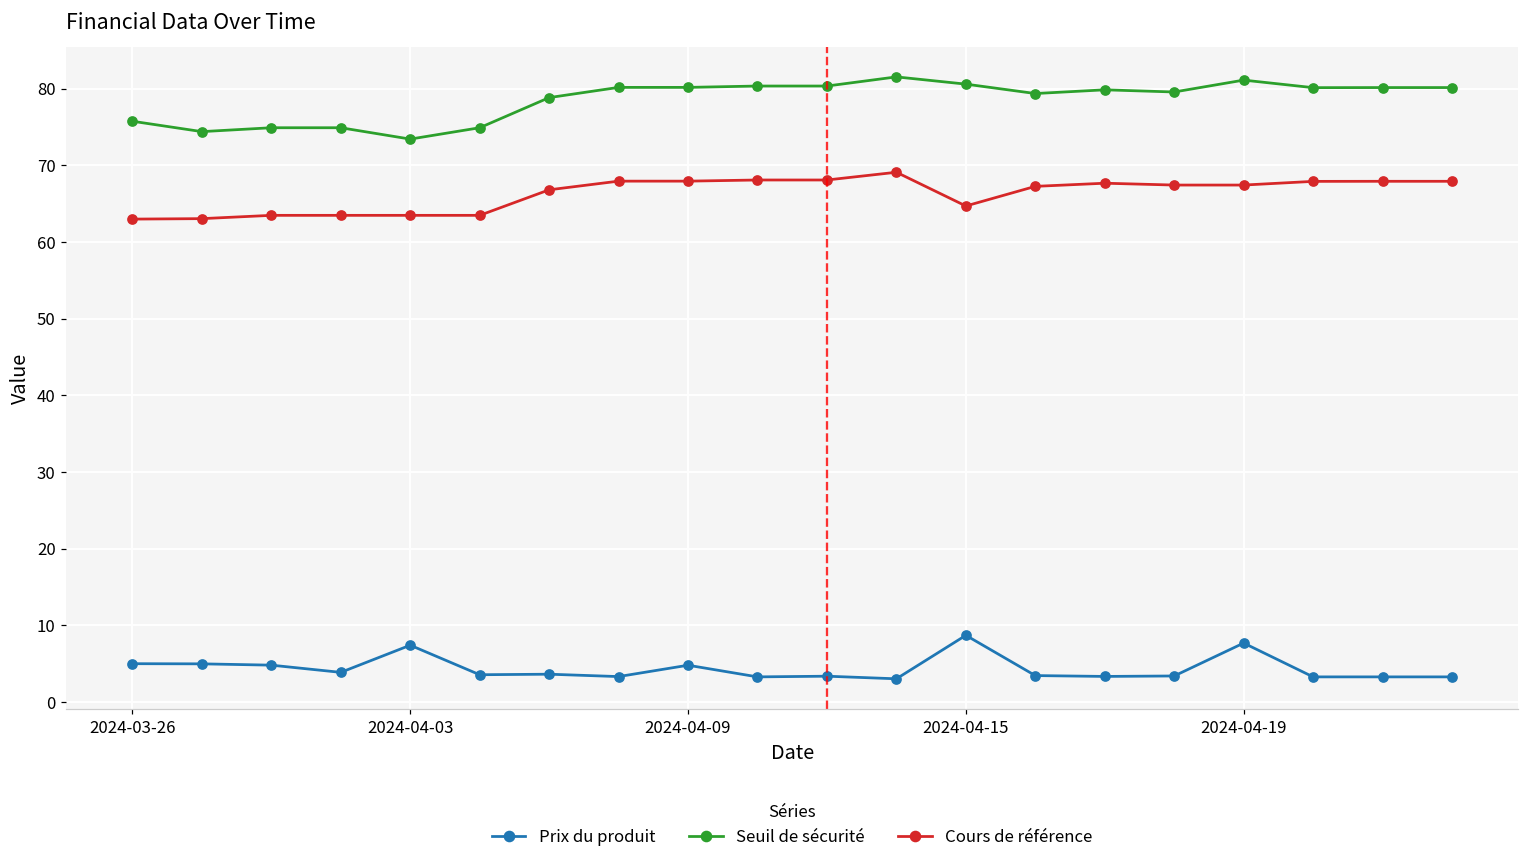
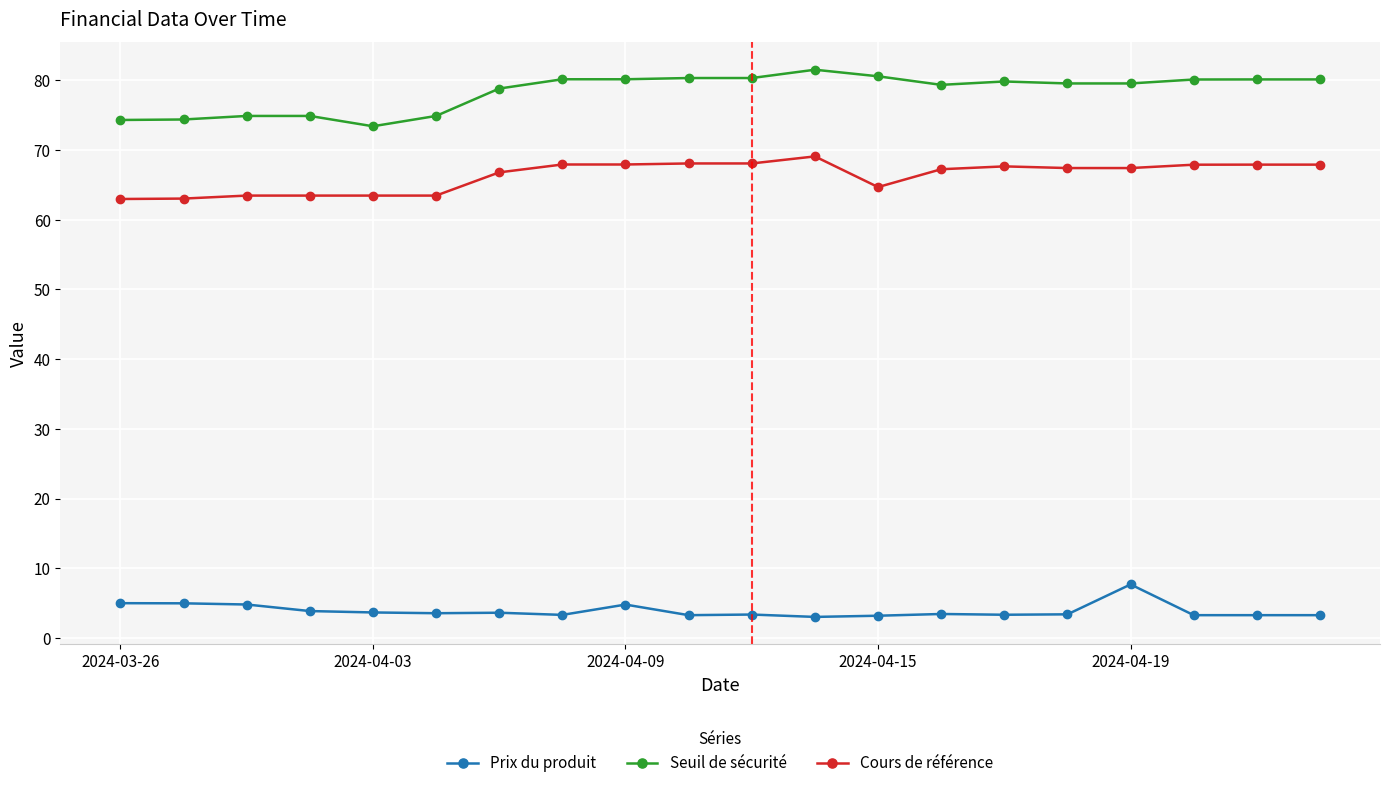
Seuil de sécurité, 2024-03-26: 76 -> 74
Prix du produit, 2024-04-03: 7 -> 4
Prix du produit, 2024-04-15: 9 -> 3
Seuil de sécurité, 2024-04-19: 81 -> 80
